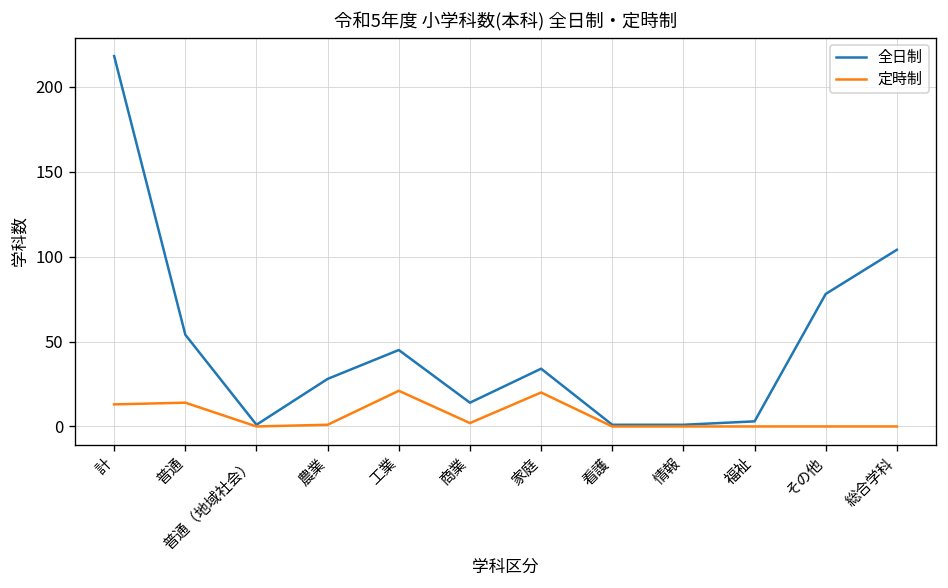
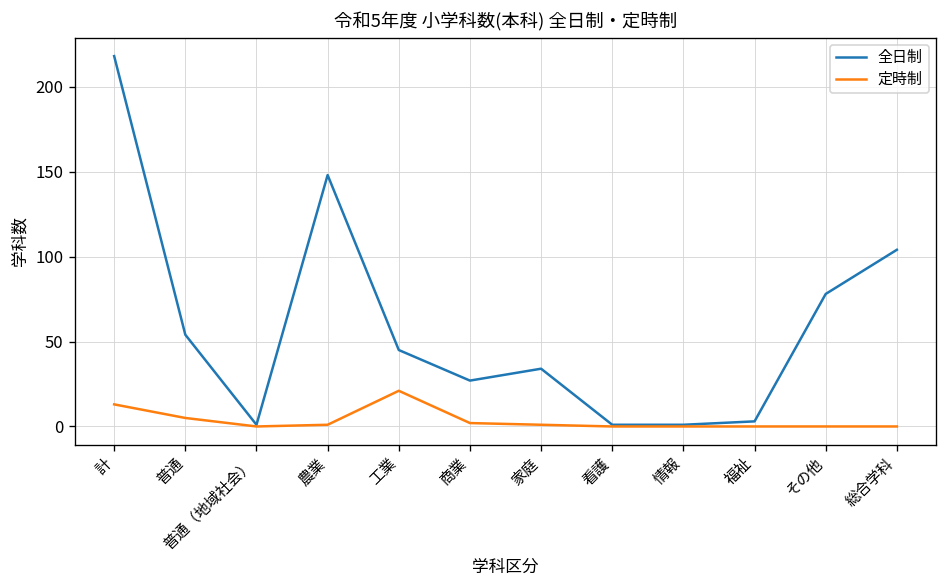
定時制, 普通: 14 -> 5
全日制, 農業: 28 -> 148
全日制, 商業: 14 -> 27
定時制, 家庭: 20 -> 1
